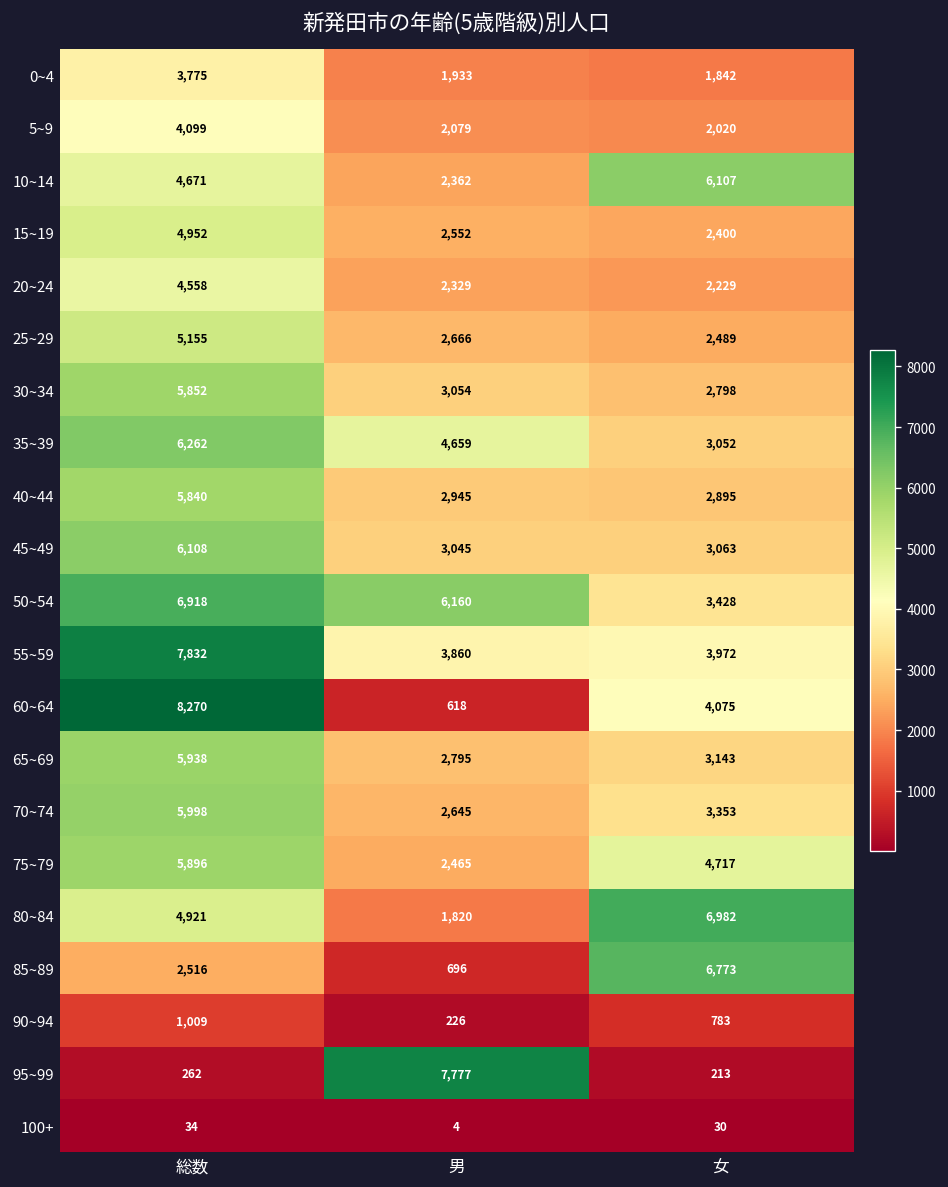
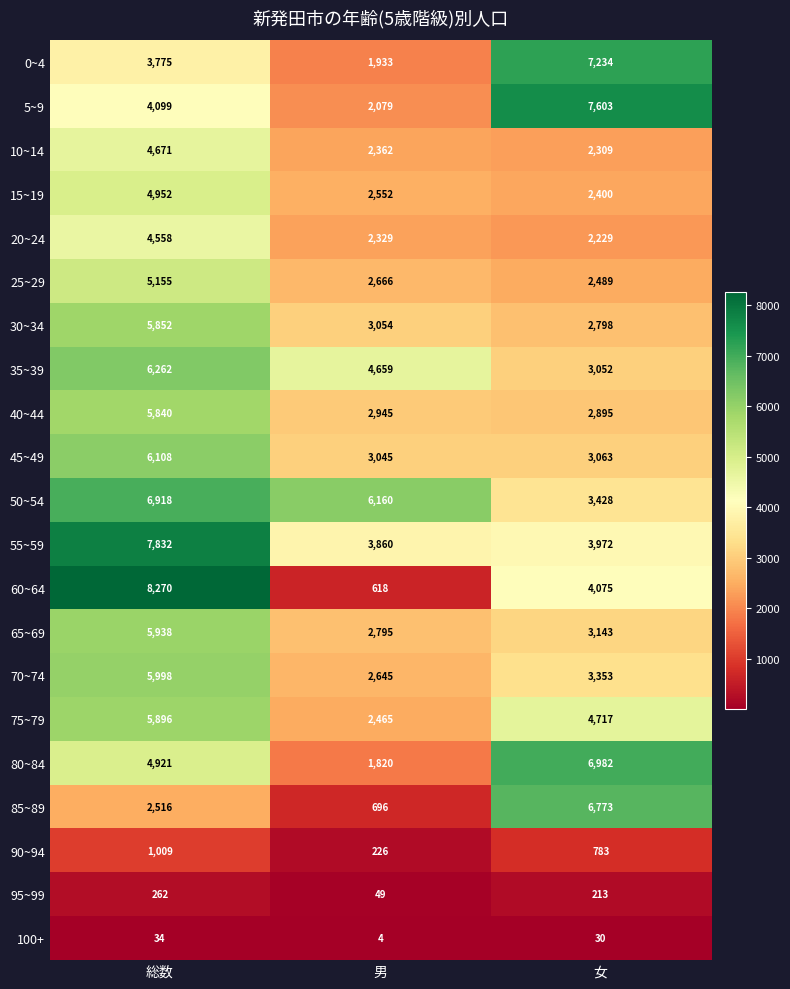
0~4, 女: 1,842 -> 7,234
5~9, 女: 2,020 -> 7,603
10~14, 女: 6,107 -> 2,309
95~99, 男: 7,777 -> 49
